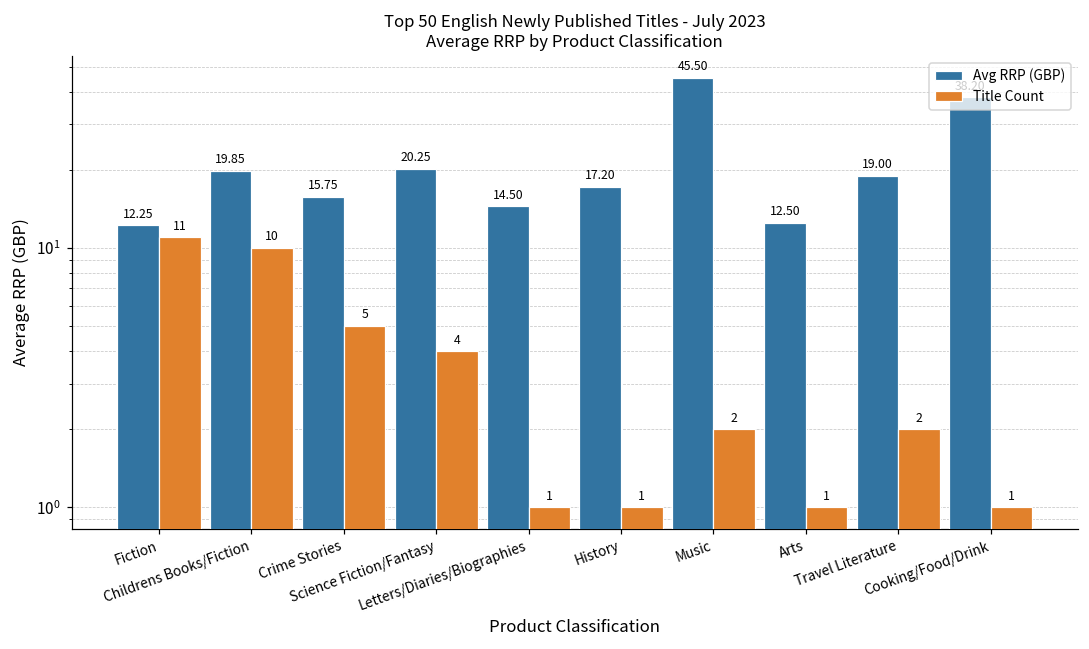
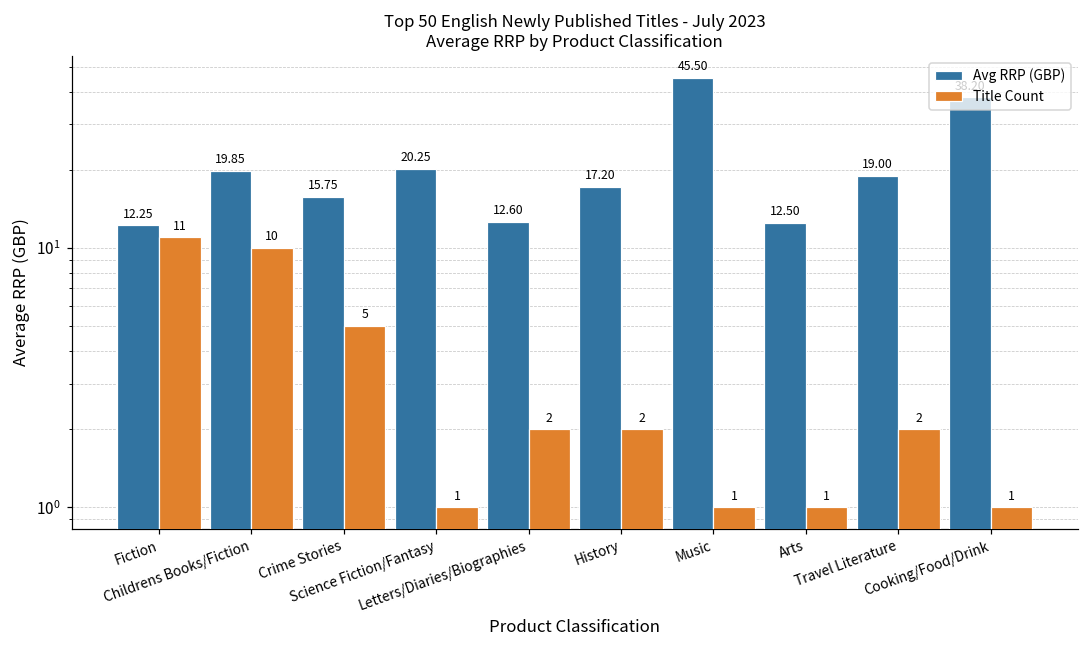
Title Count, Science Fiction/Fantasy: 4 -> 1
Avg RRP (GBP), Letters/Diaries/Biographies: 14.50 -> 12.60
Title Count, Letters/Diaries/Biographies: 1 -> 2
Title Count, History: 1 -> 2
Title Count, Music: 2 -> 1
